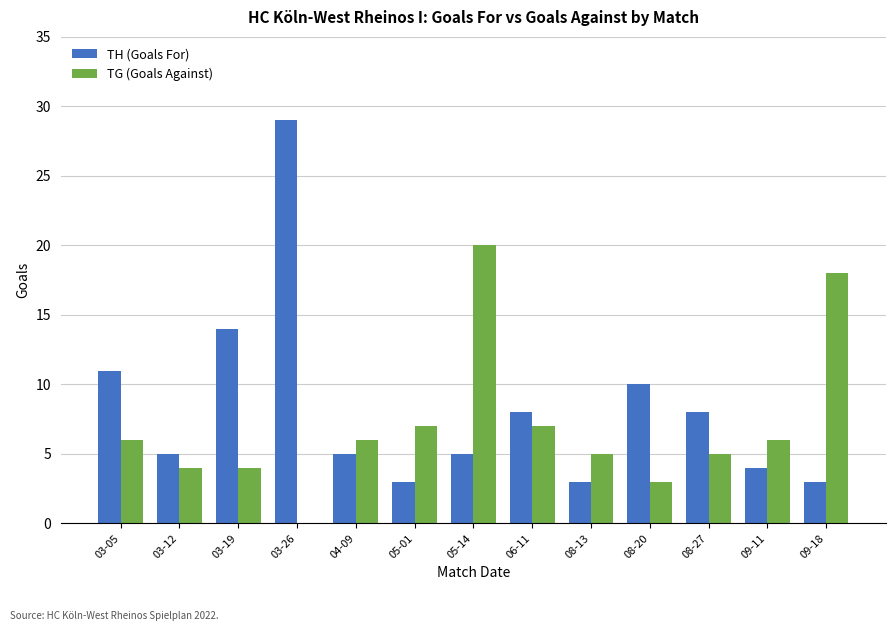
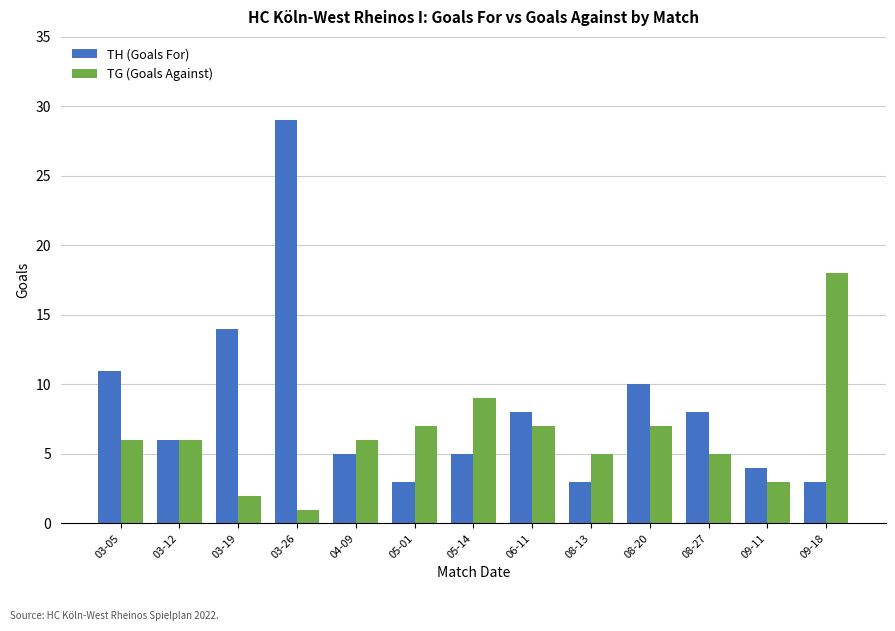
TH (Goals For), 03-12: 5 -> 6
TG (Goals Against), 03-12: 4 -> 6
TG (Goals Against), 03-19: 4 -> 2
TG (Goals Against), 03-26: 0 -> 1
TG (Goals Against), 05-14: 20 -> 9
TG (Goals Against), 08-20: 3 -> 7
TG (Goals Against), 09-11: 6 -> 3
